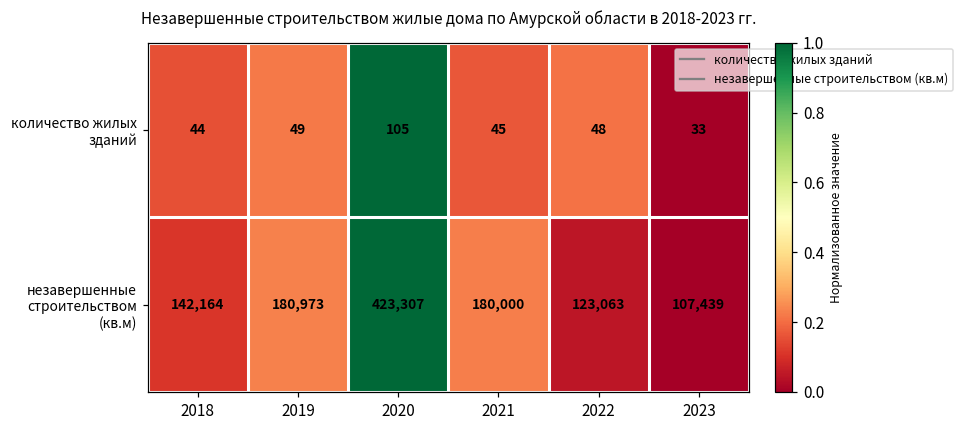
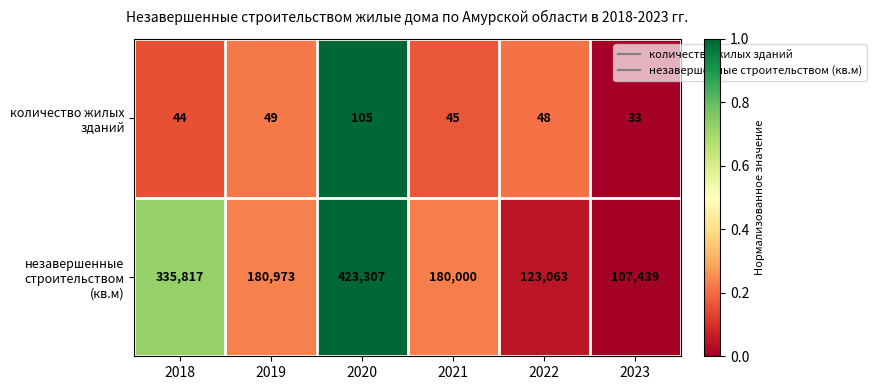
незавершенные строительством (кв.м), 2018: 142,164 -> 335,817
